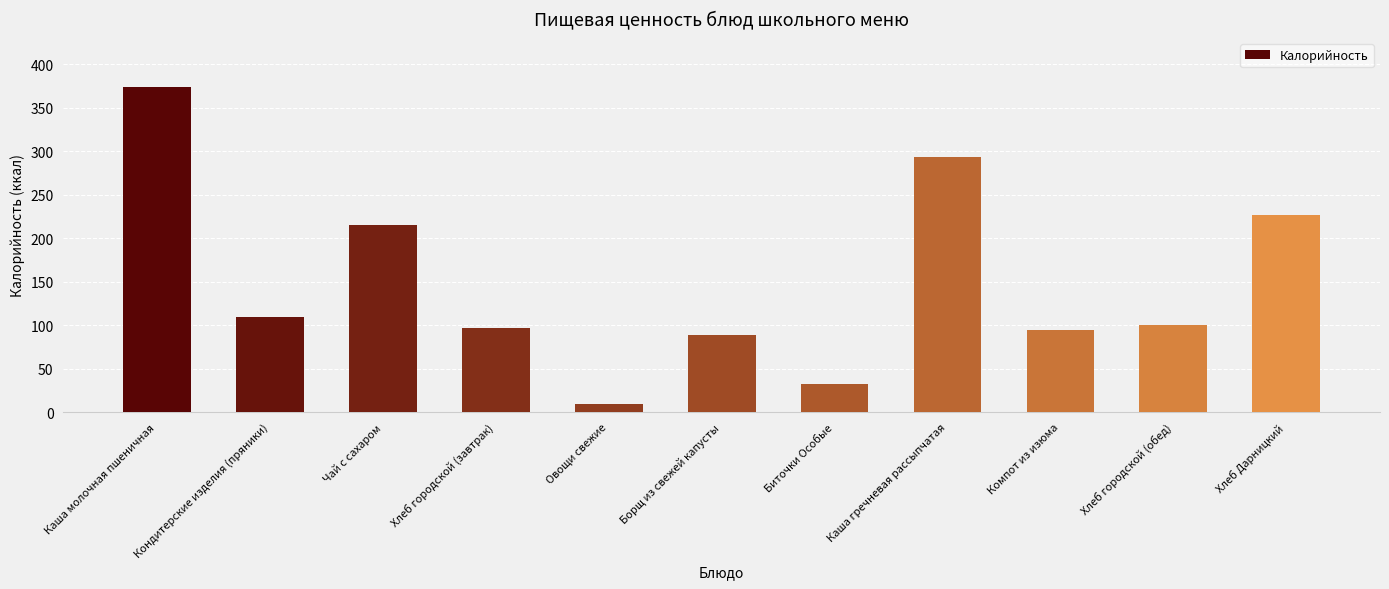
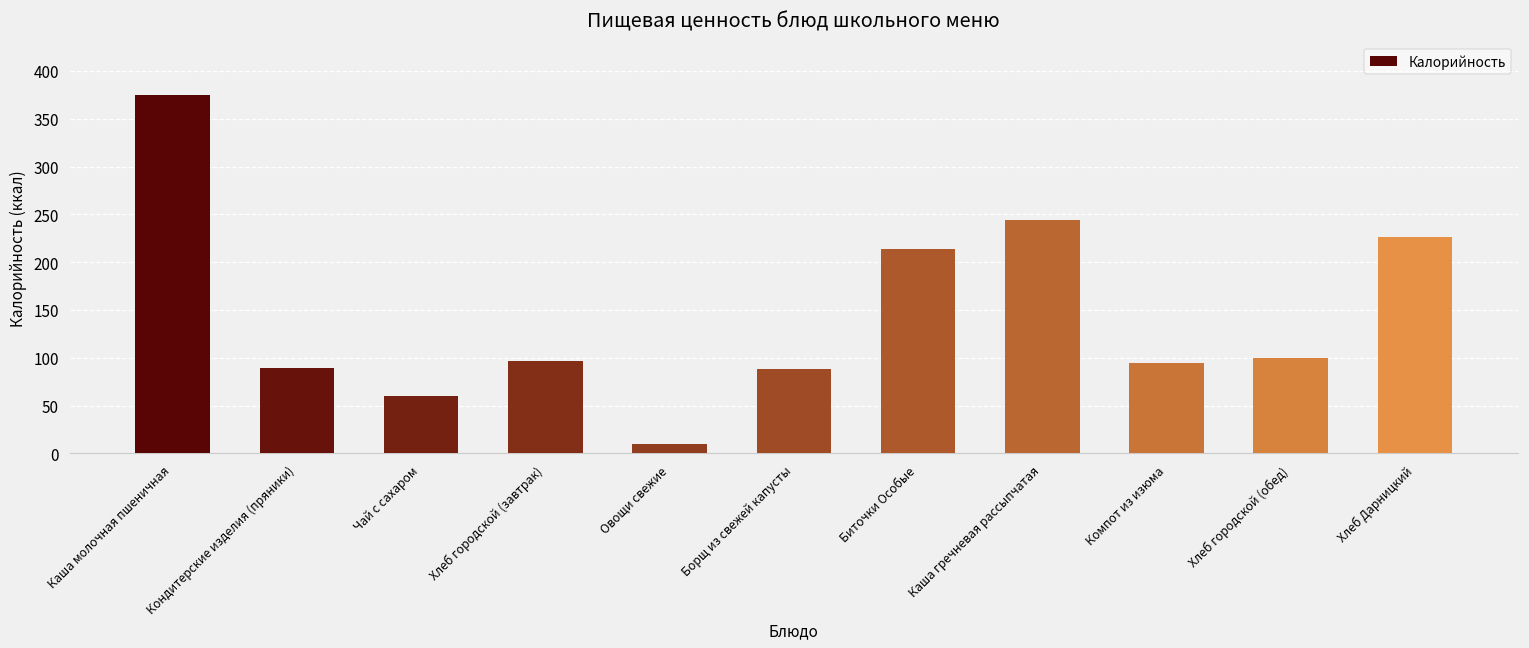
Кондитерские изделия (пряники): 110 -> 90
Чай с сахаром: 210 -> 60
Биточки Особые: 30 -> 210
Каша гречневая рассыпчатая: 290 -> 240
